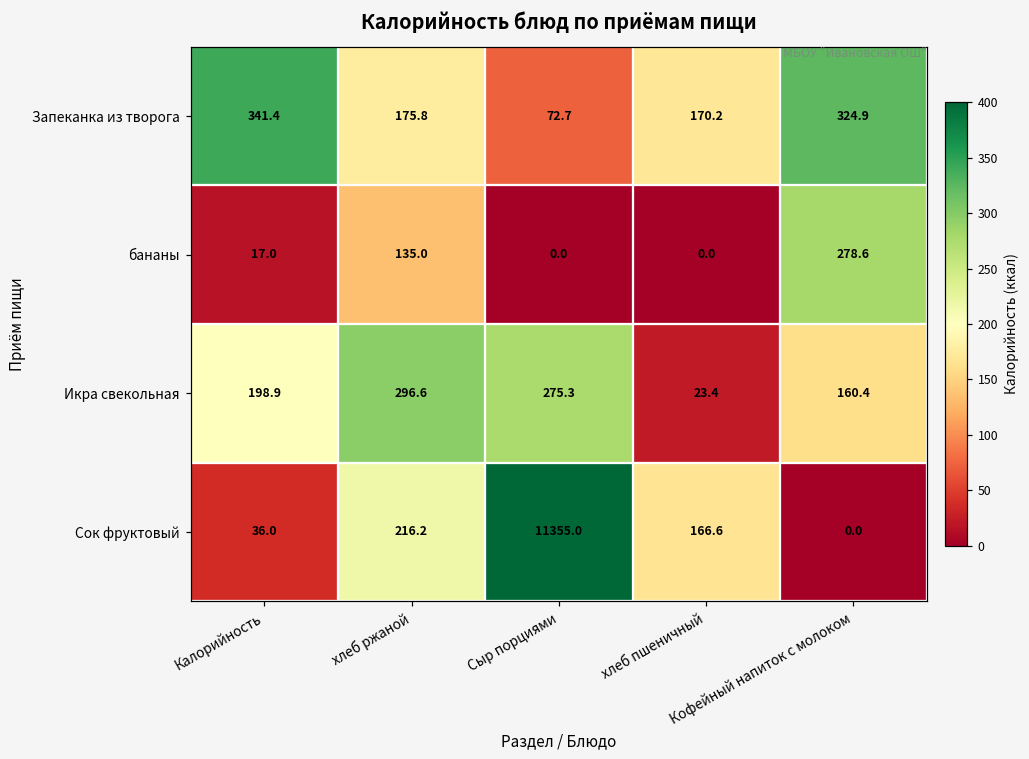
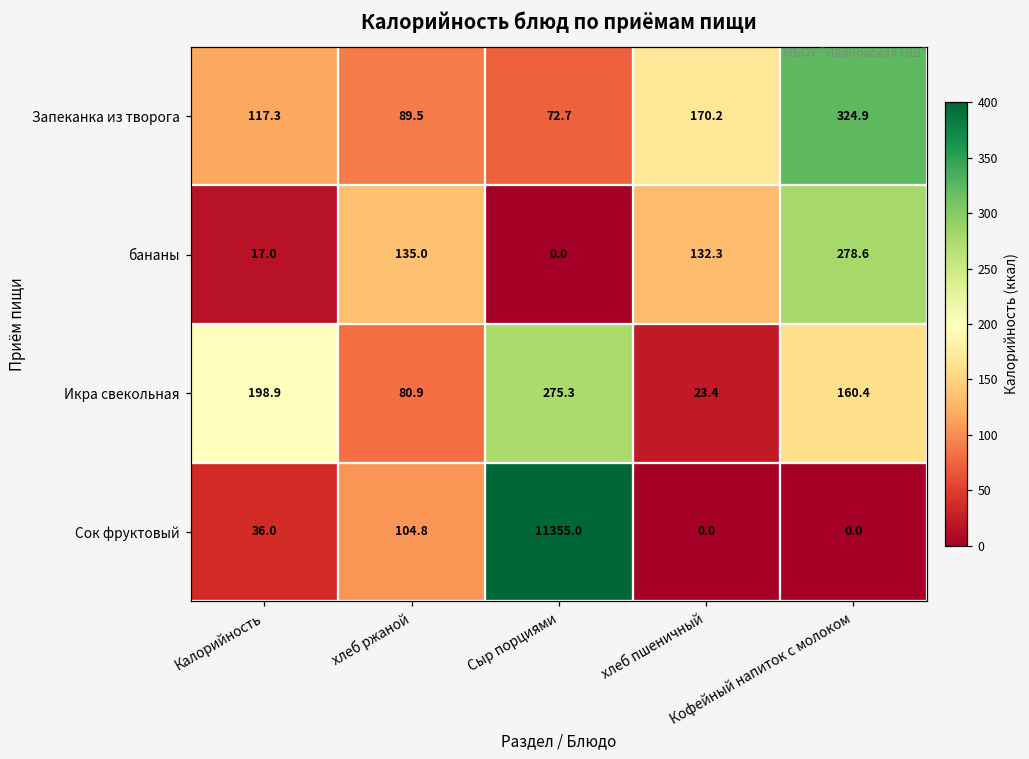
Запеканка из творога, Калорийность: 341.4 -> 117.3
Запеканка из творога, хлеб ржаной: 175.8 -> 89.5
бананы, хлеб пшеничный: 0.0 -> 132.3
Икра свекольная, хлеб ржаной: 296.6 -> 80.9
Сок фруктовый, хлеб ржаной: 216.2 -> 104.8
Сок фруктовый, хлеб пшеничный: 166.6 -> 0.0
